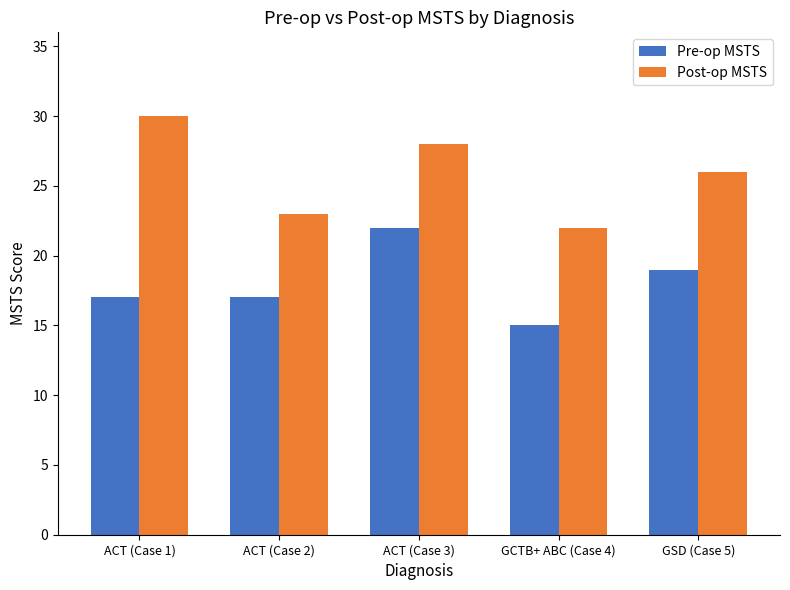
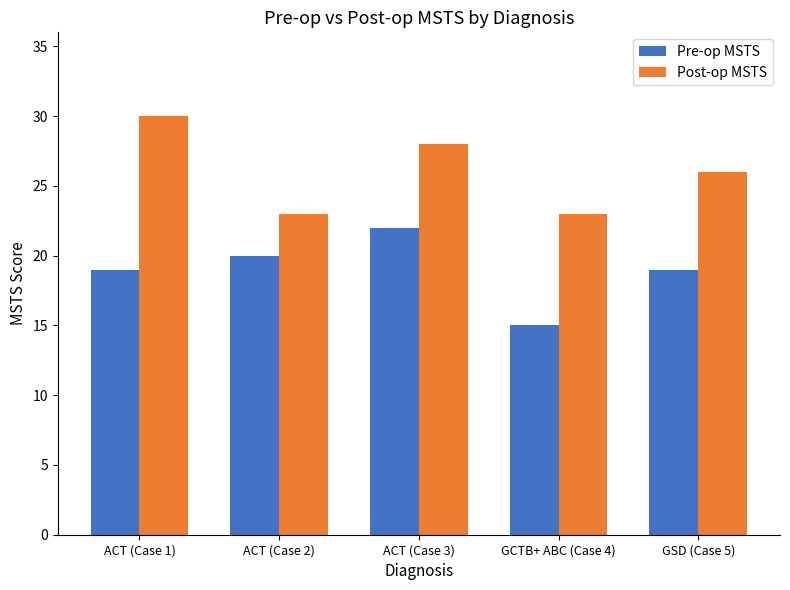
Pre-op MSTS, ACT (Case 1): 17 -> 19
Pre-op MSTS, ACT (Case 2): 17 -> 20
Post-op MSTS, GCTB+ ABC (Case 4): 22 -> 23
